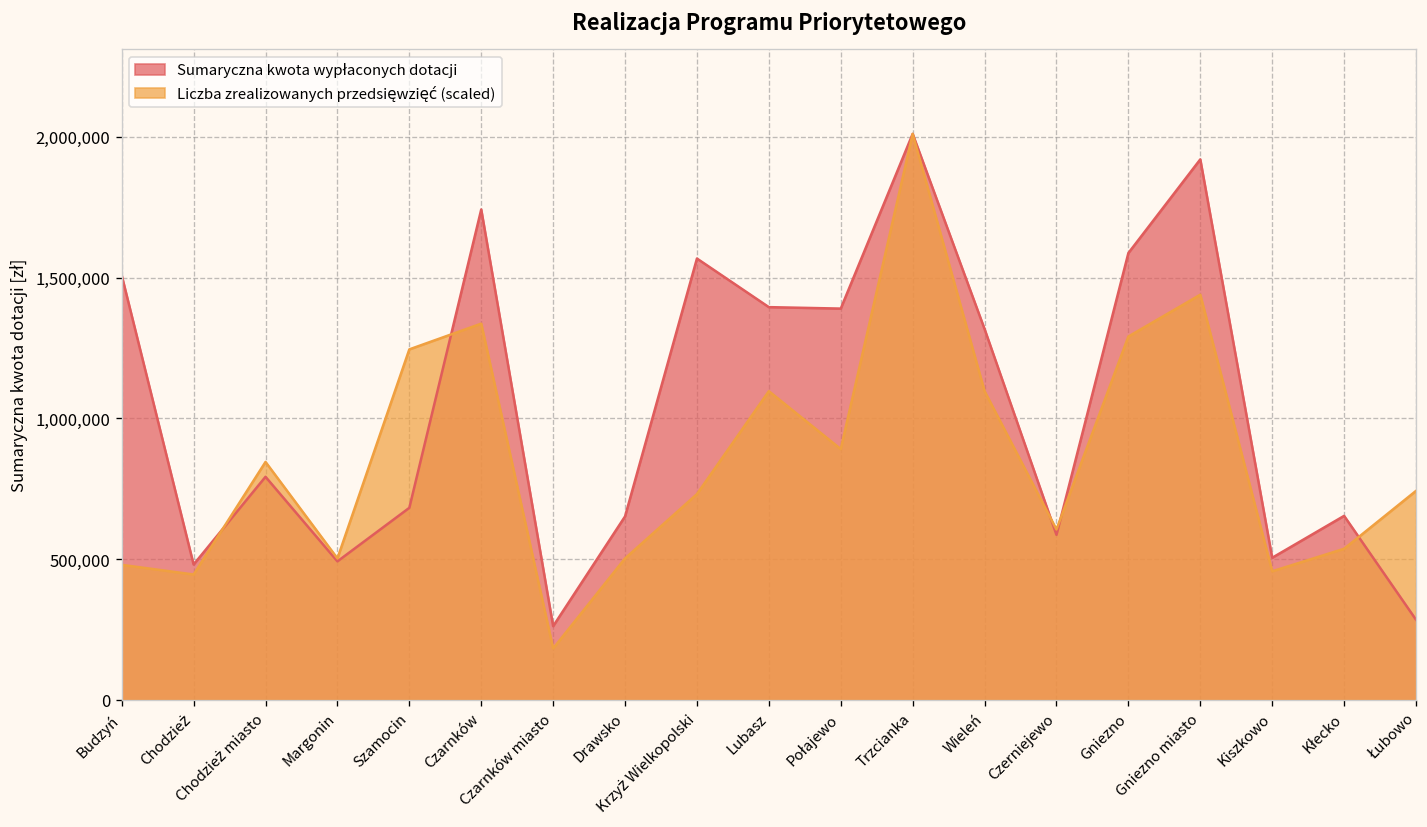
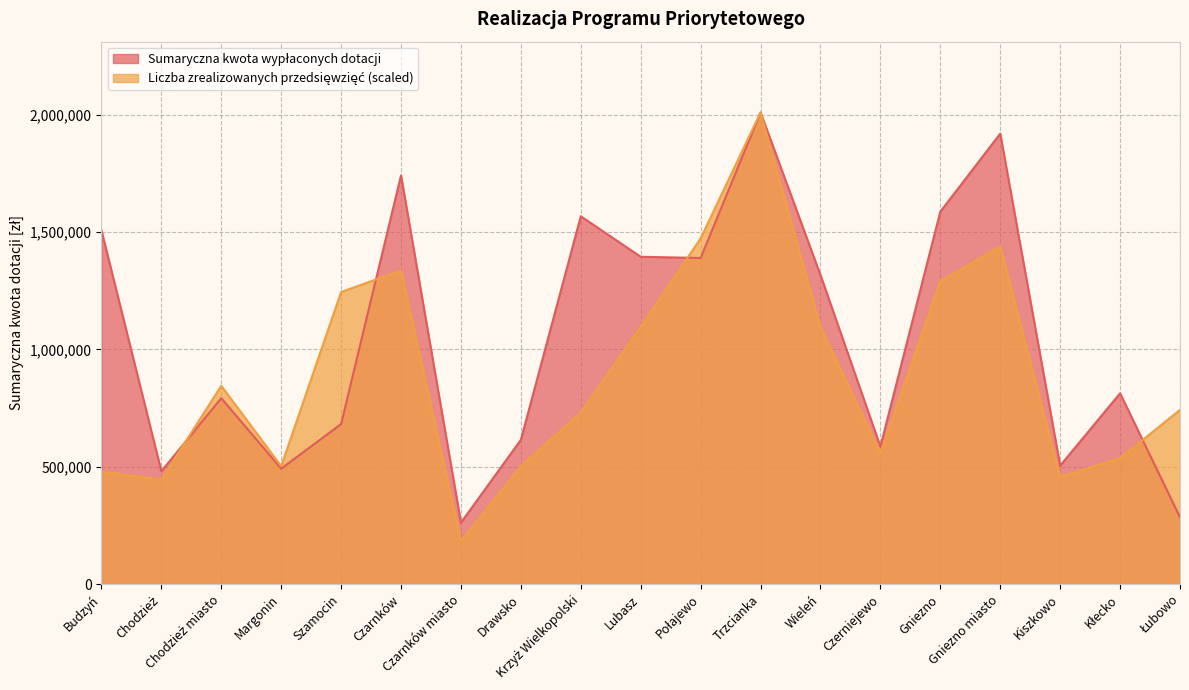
Sumaryczna kwota wypłaconych dotacji, Drawsko: 650,000 -> 610,000
Liczba zrealizowanych przedsięwzięć (scaled), Połajewo: 890,000 -> 1,470,000
Liczba zrealizowanych przedsięwzięć (scaled), Czerniejewo: 610,000 -> 560,000
Sumaryczna kwota wypłaconych dotacji, Kłecko: 650,000 -> 810,000
